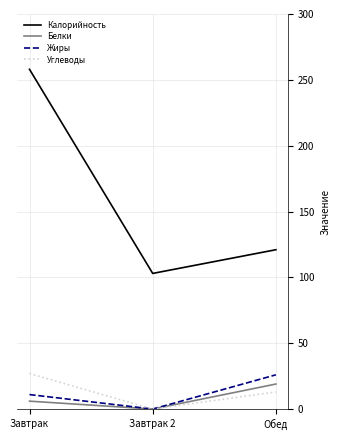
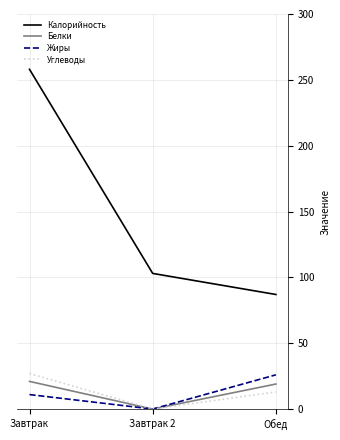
Белки, Завтрак: 6 -> 21
Калорийность, Обед: 121 -> 87
